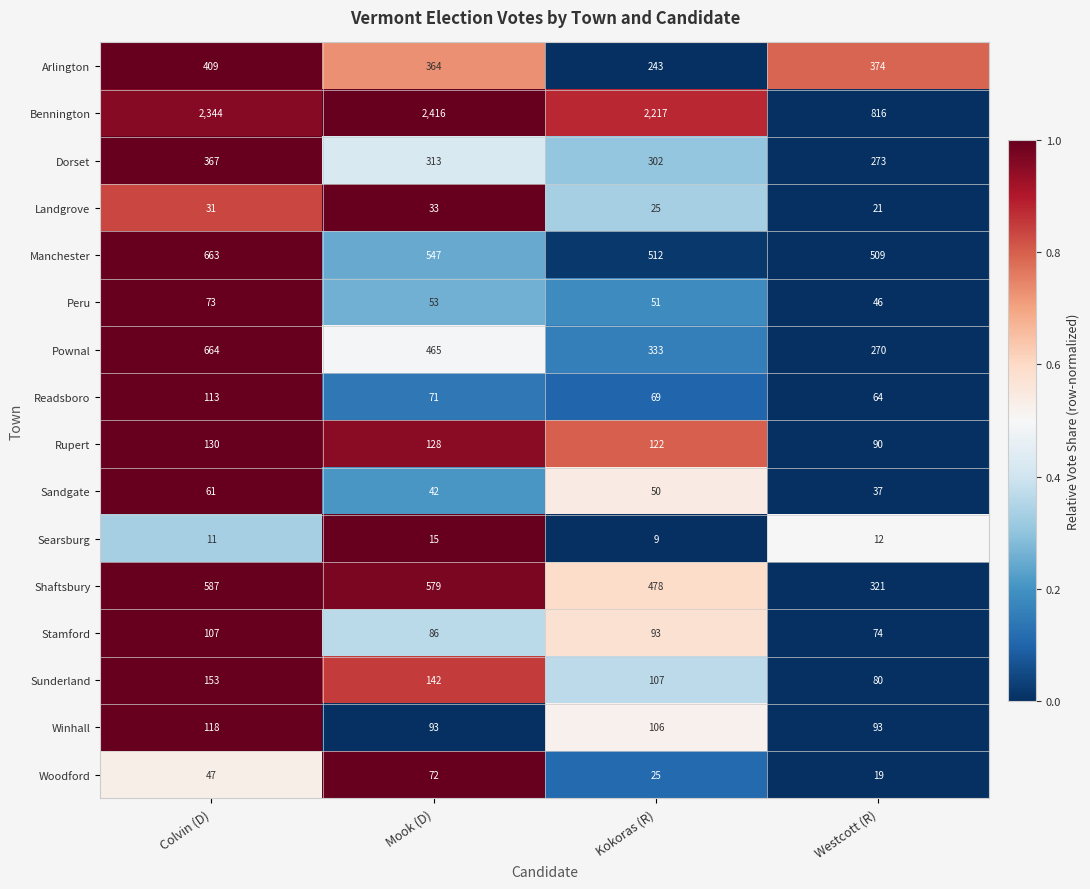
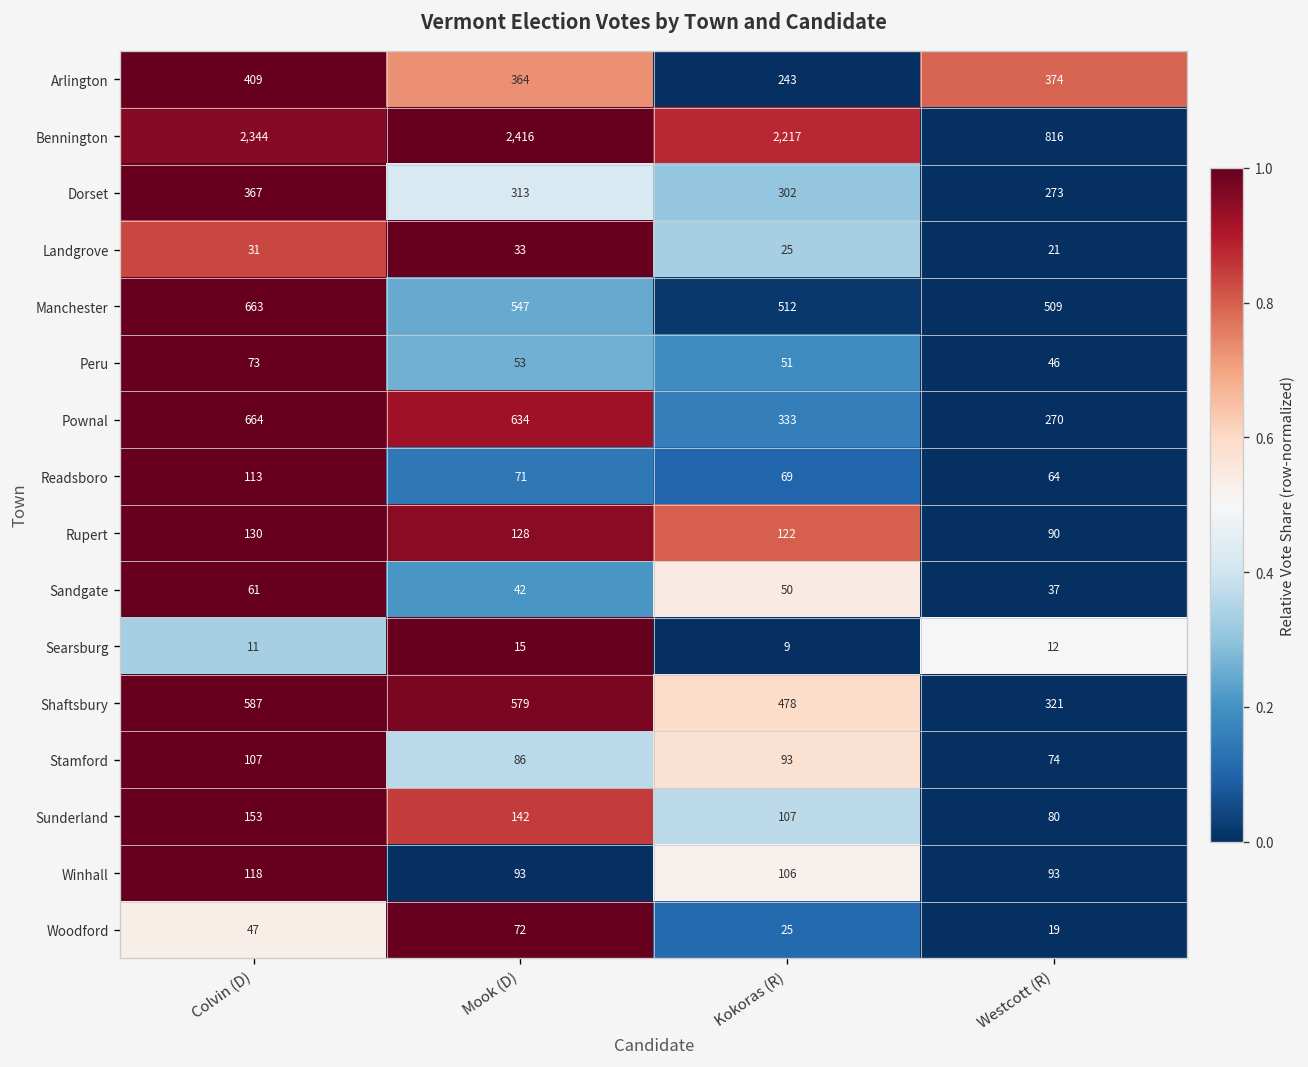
Pownal, Mook (D): 465 -> 634
